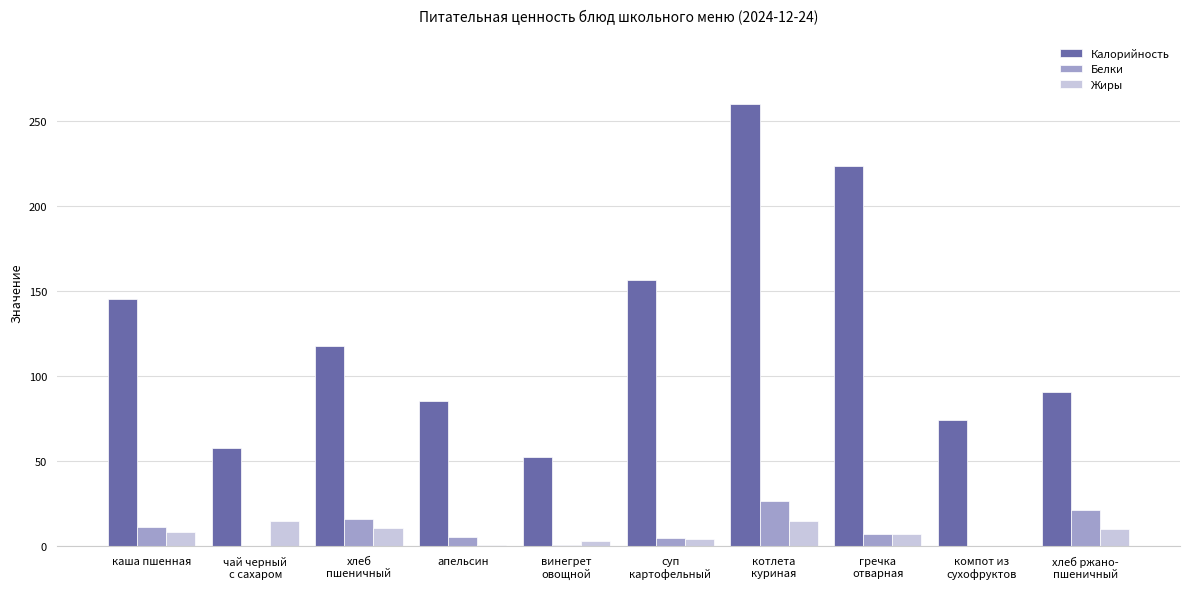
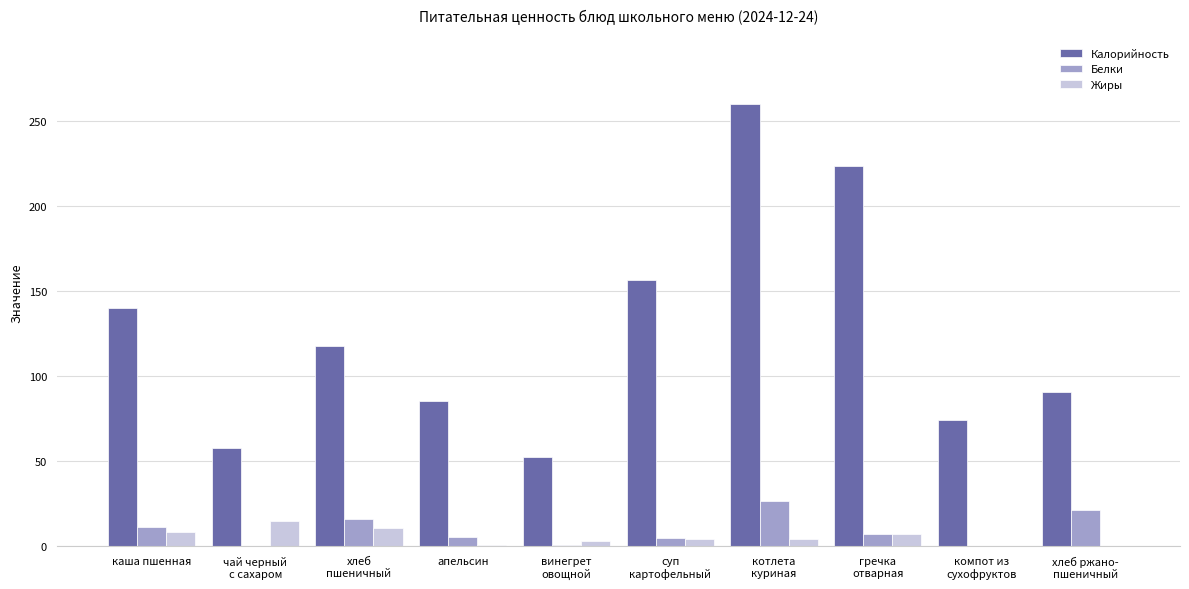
Калорийность, каша пшенная: 145 -> 140
Жиры, котлета куриная: 15 -> 4
Жиры, хлеб ржано- пшеничный: 10 -> 0
